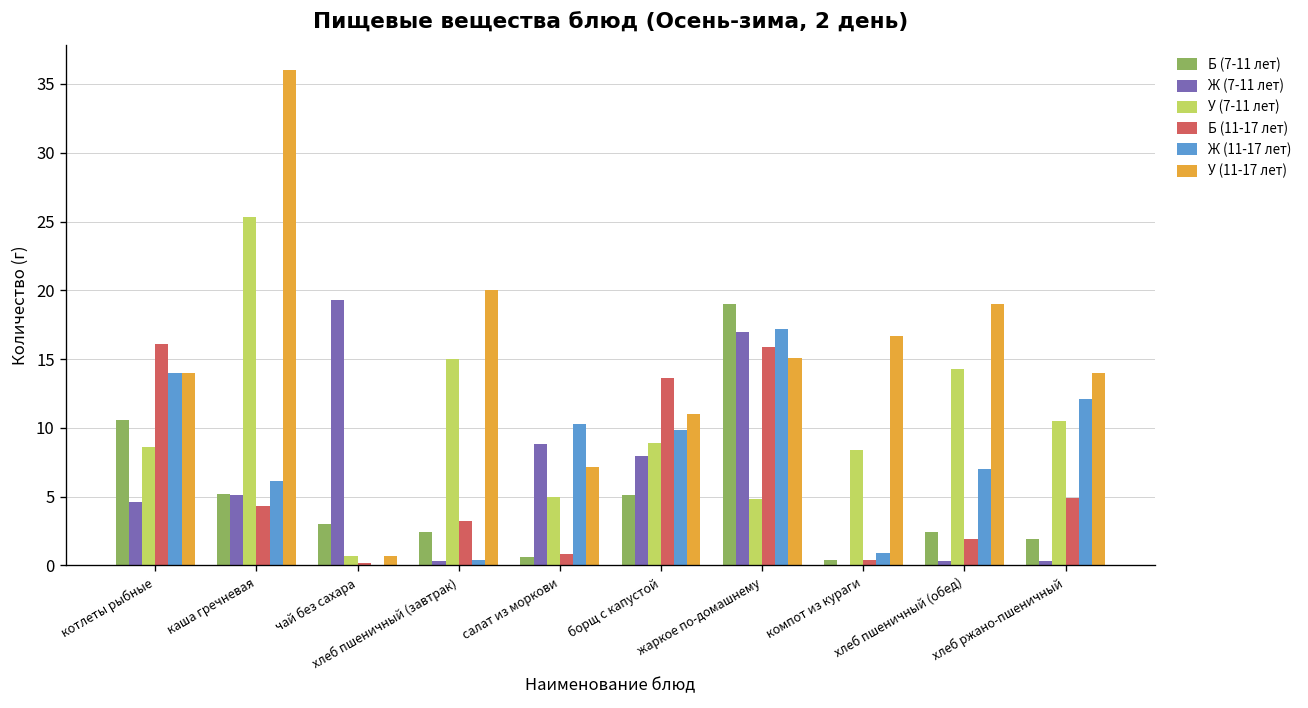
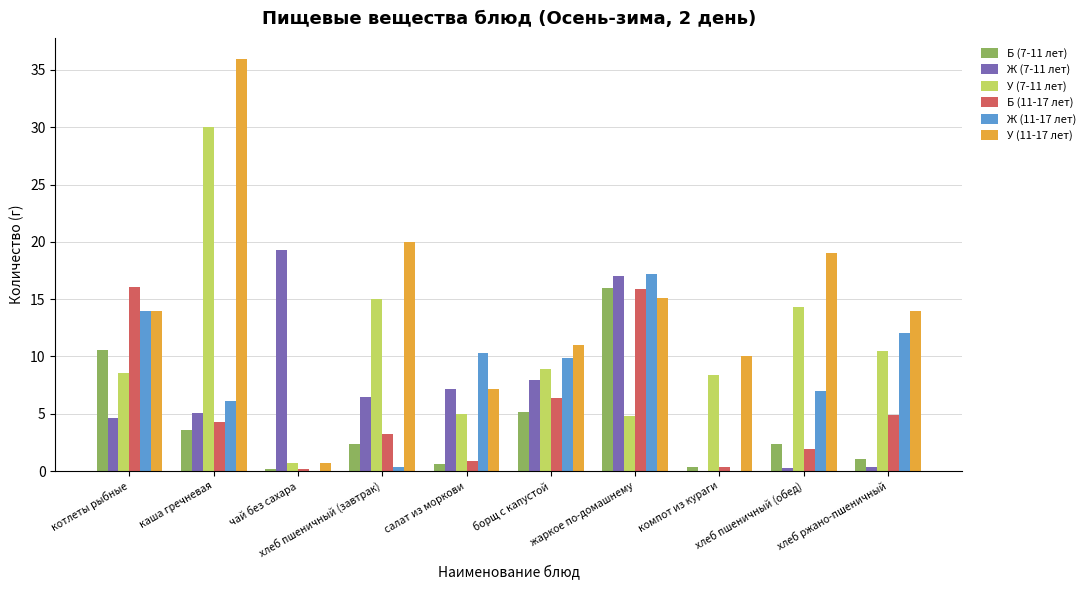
Б (7-11 лет), каша гречневая: 5.2 -> 3.6
У (7-11 лет), каша гречневая: 25.3 -> 30.0
Б (7-11 лет), чай без сахара: 3.0 -> 0.2
Ж (7-11 лет), хлеб пшеничный (завтрак): 0.3 -> 6.5
Ж (7-11 лет), салат из моркови: 8.8 -> 7.2
Б (11-17 лет), борщ с капустой: 13.6 -> 6.4
Б (7-11 лет), жаркое по-домашнему: 19 -> 16
Ж (11-17 лет), компот из кураги: 0.9 -> 0.0
У (11-17 лет), компот из кураги: 16.7 -> 10.0
Б (7-11 лет), хлеб ржано-пшеничный: 2.0 -> 1.1
